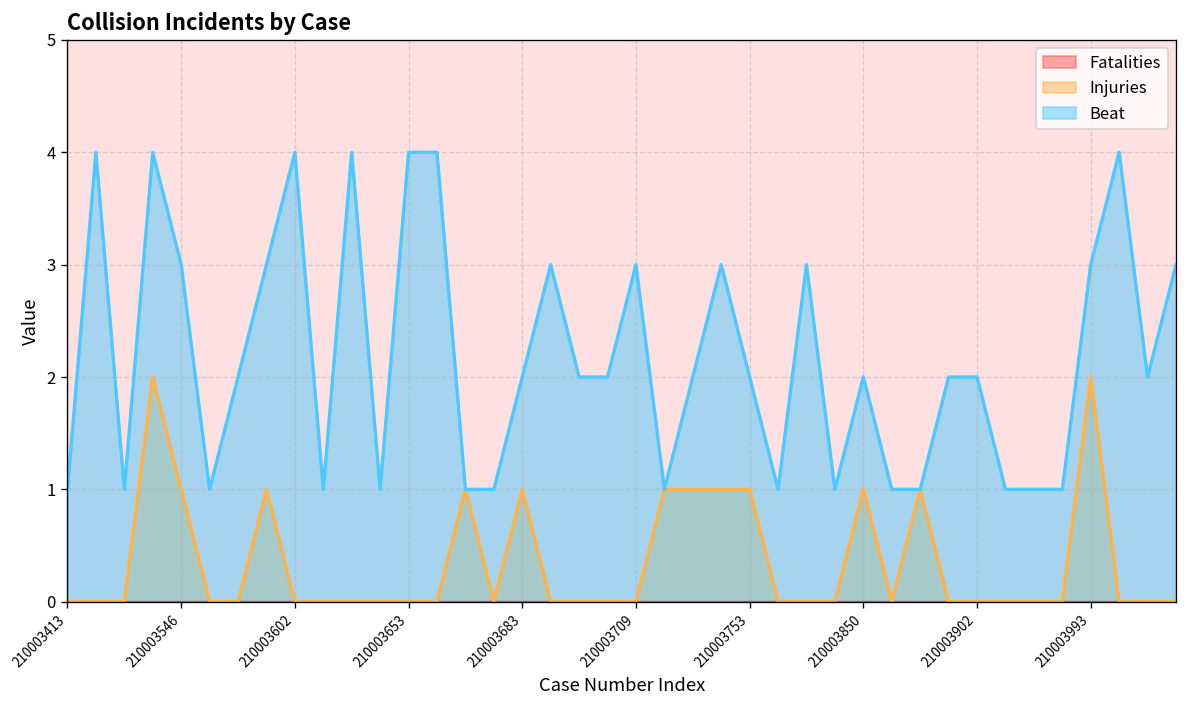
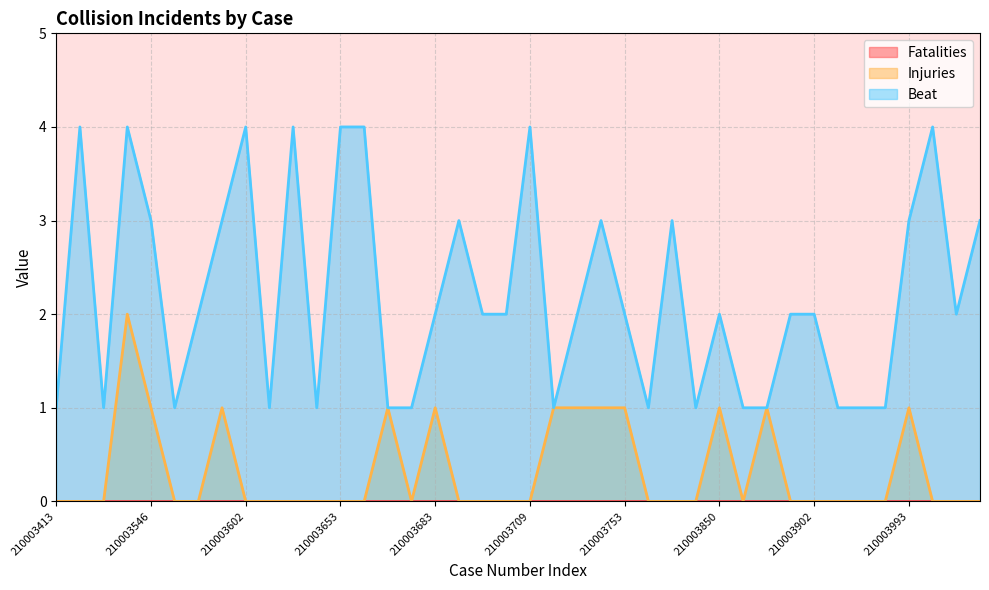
Beat, 210003709: 3 -> 4
Injuries, 210003993: 2 -> 1
